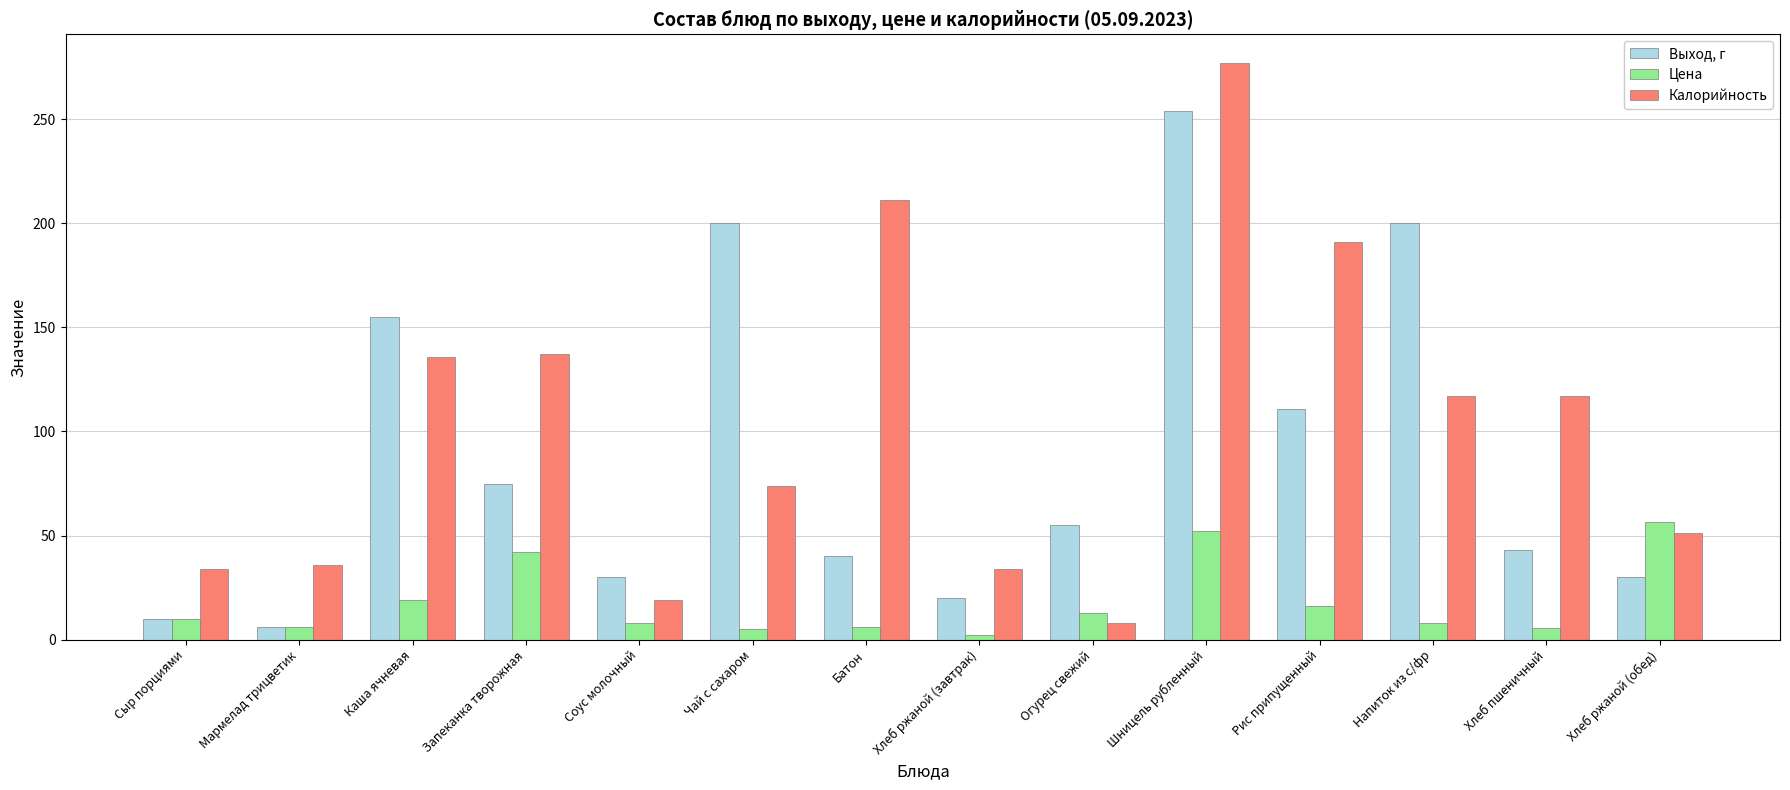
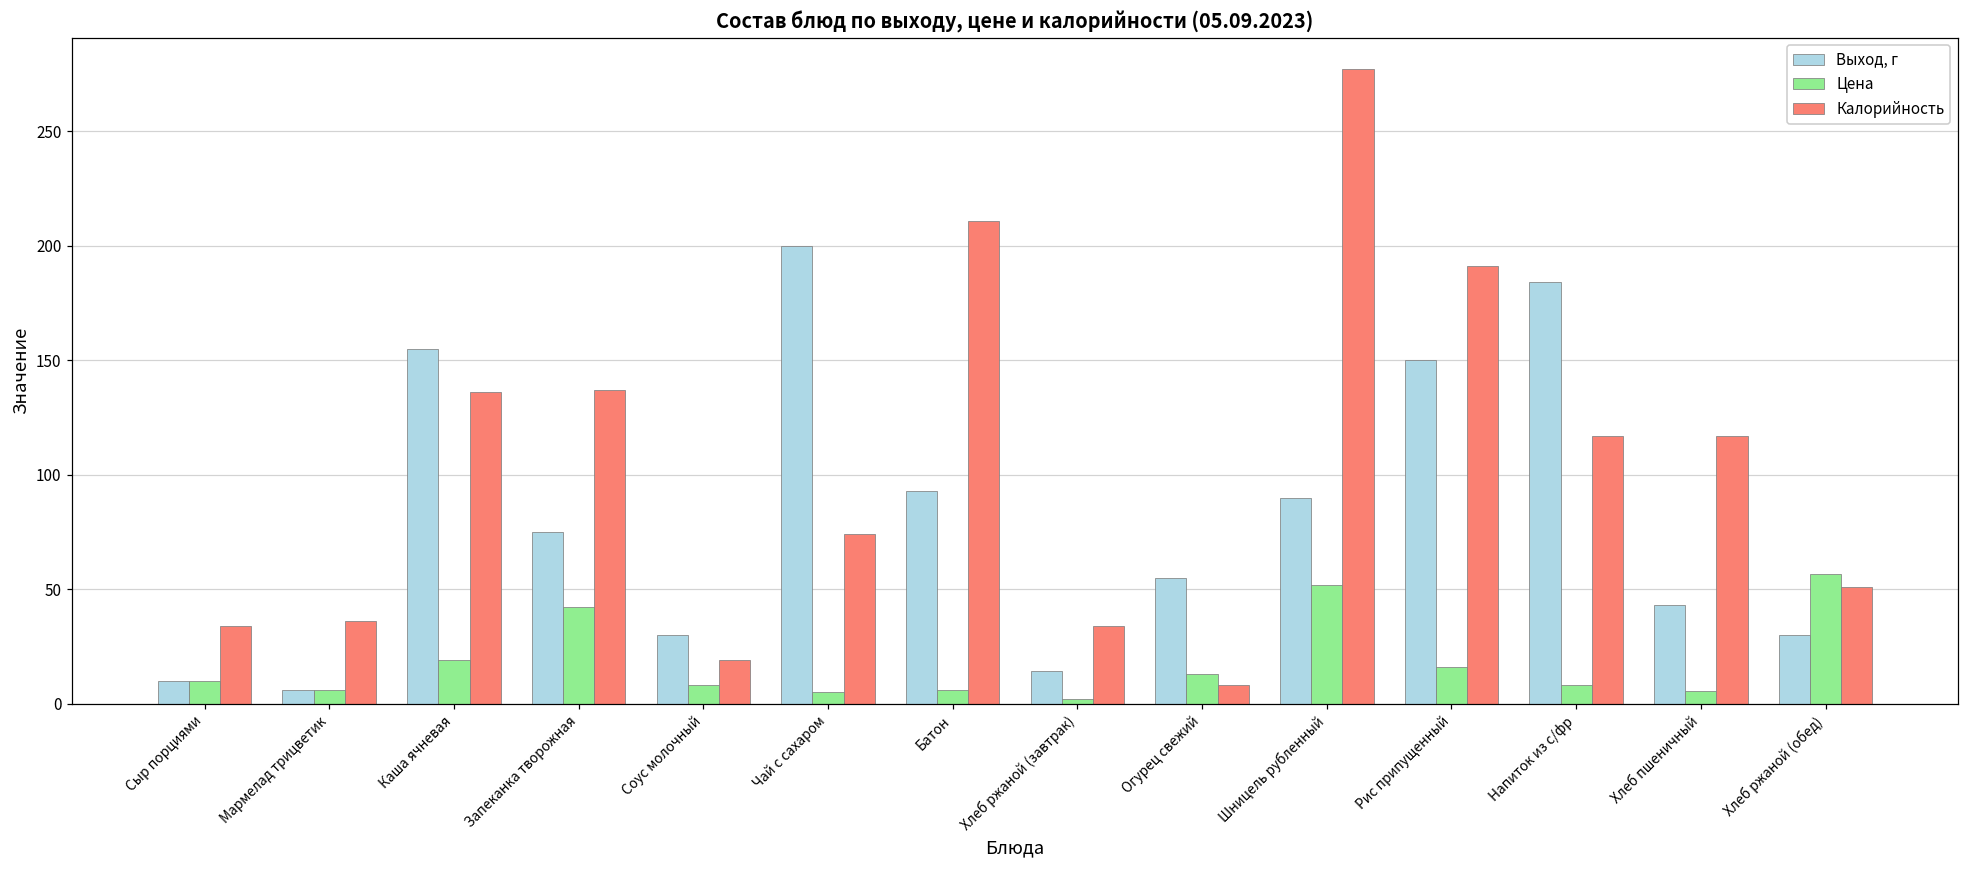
Выход, г, Батон: 40 -> 93
Выход, г, Хлеб ржаной (завтрак): 20 -> 14
Выход, г, Шницель рубленный: 254 -> 90
Выход, г, Рис припущенный: 111 -> 150
Выход, г, Напиток из с/фр: 200 -> 184
